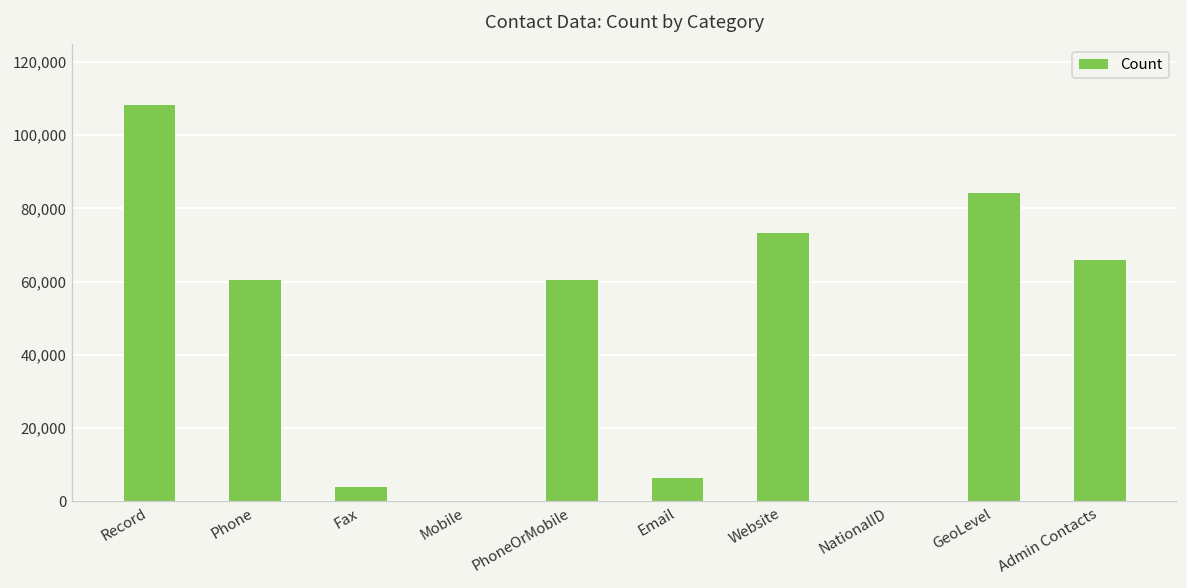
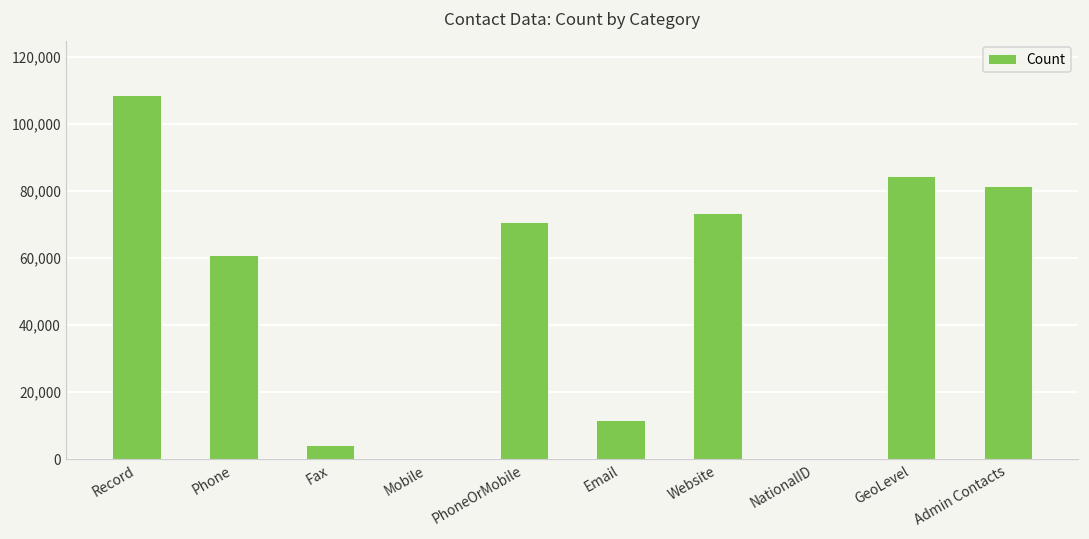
PhoneOrMobile: 61,000 -> 71,000
Email: 7,000 -> 12,000
Admin Contacts: 66,000 -> 81,000
